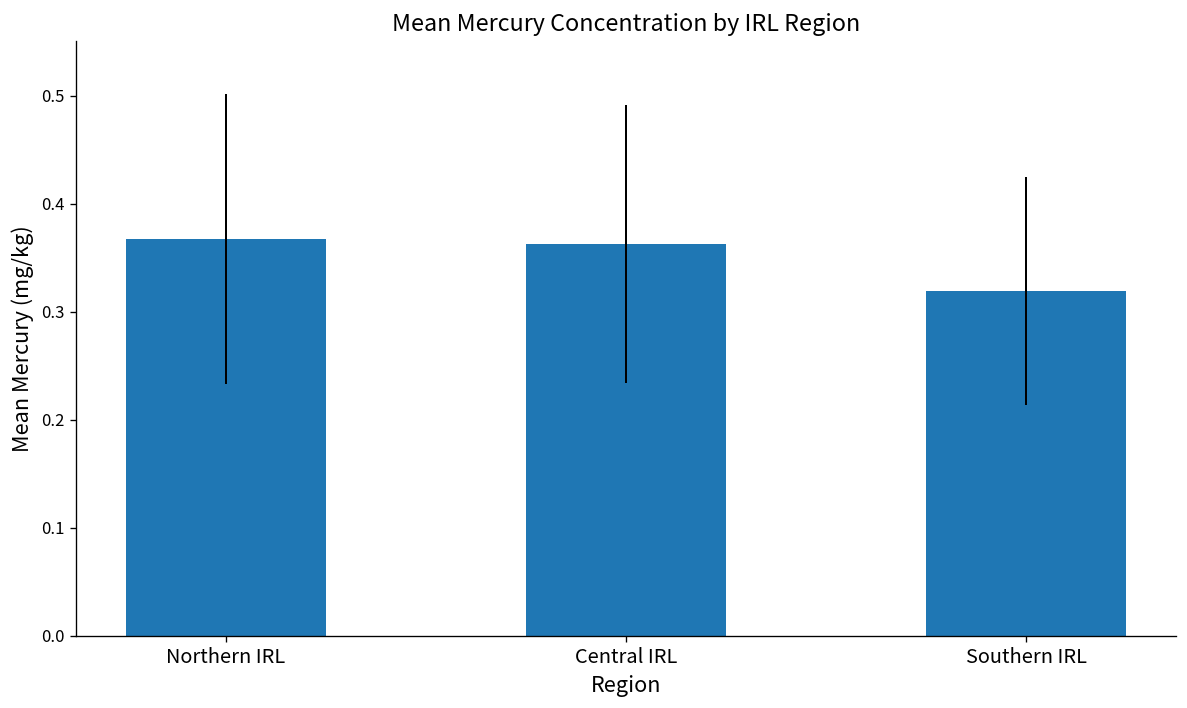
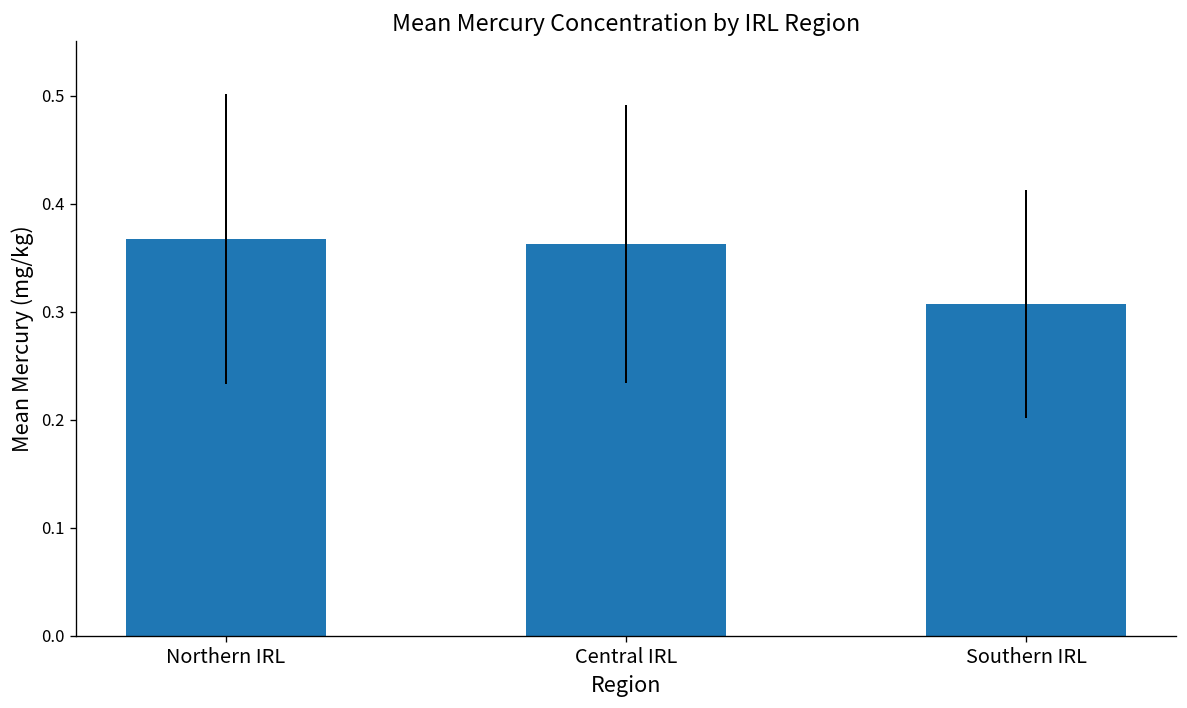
Southern IRL: 0.32 -> 0.31
